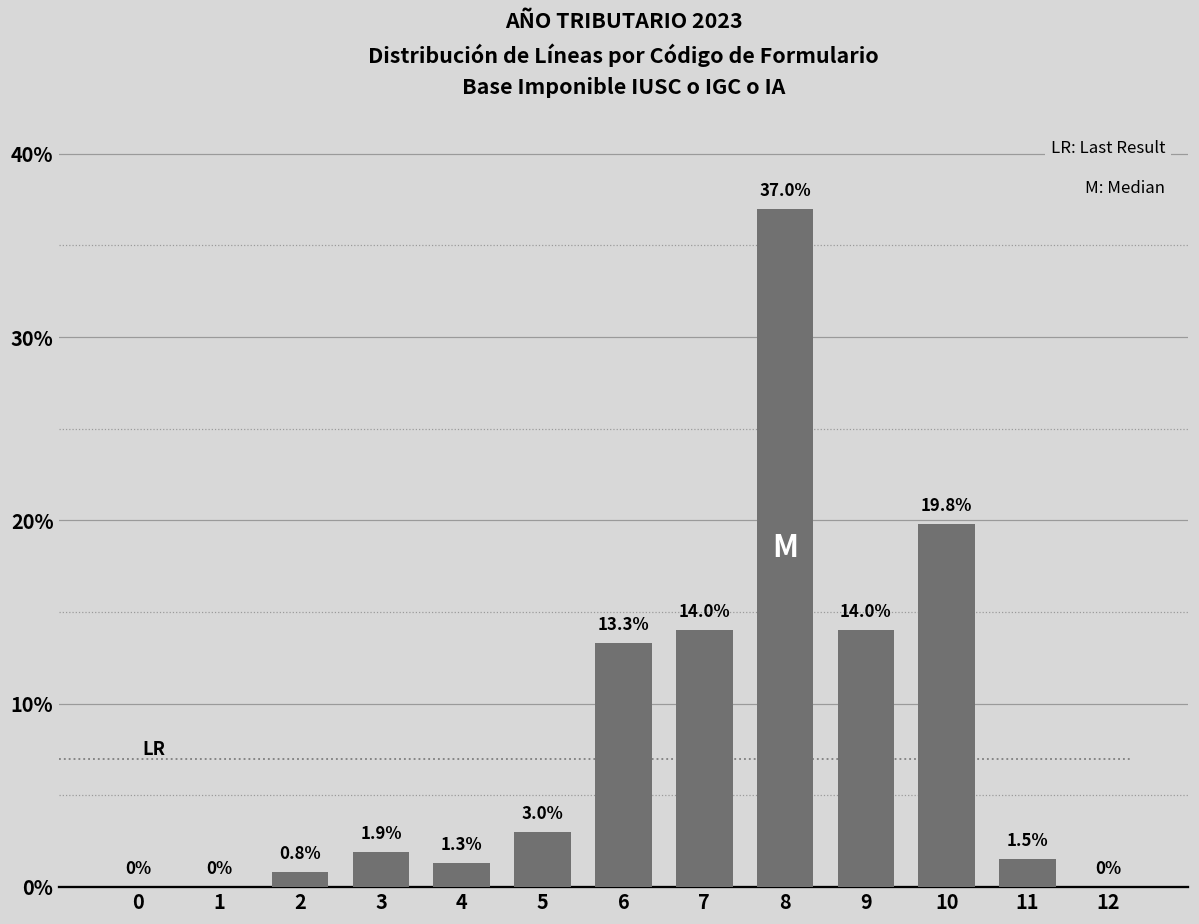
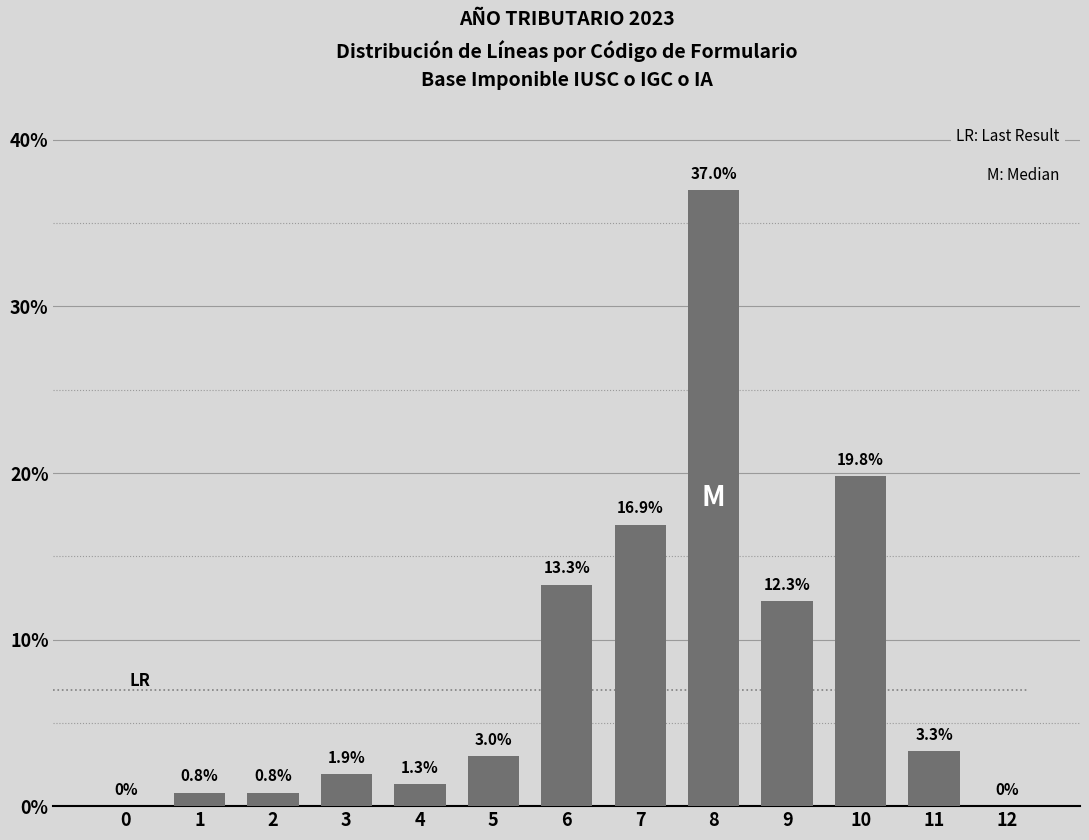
1: 0% -> 0.8%
7: 14.0% -> 16.9%
9: 14.0% -> 12.3%
11: 1.5% -> 3.3%
